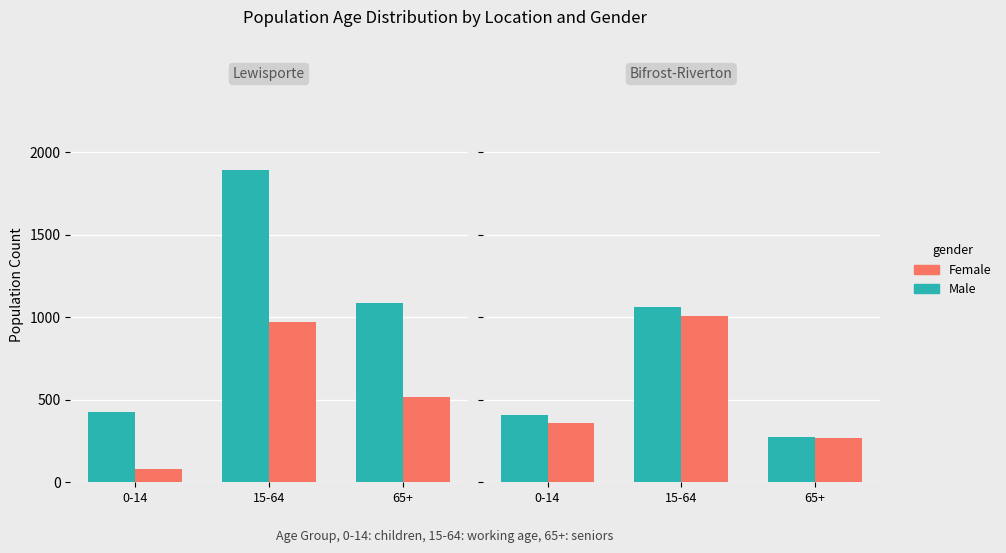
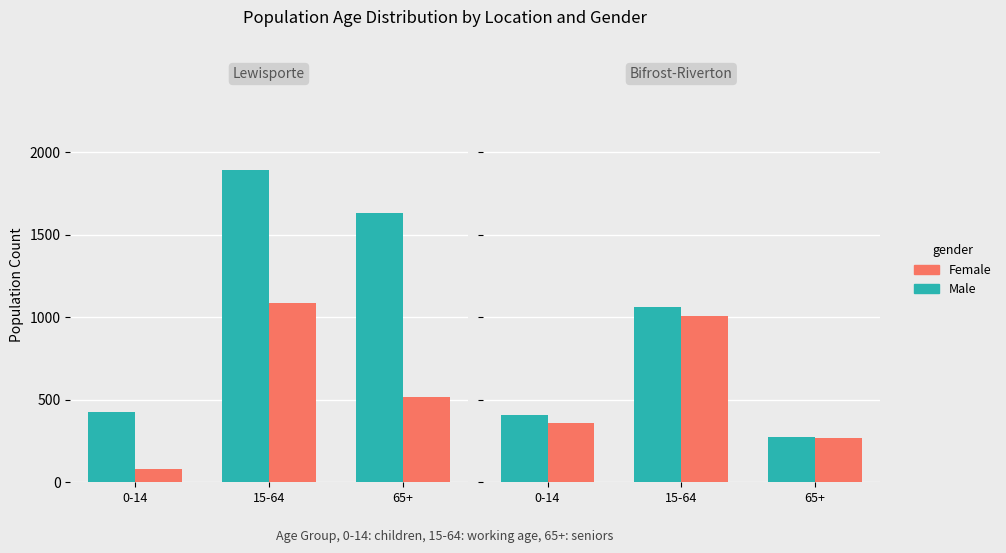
Lewisporte, Female, 15-64: 970 -> 1080
Lewisporte, Male, 65+: 1090 -> 1630
